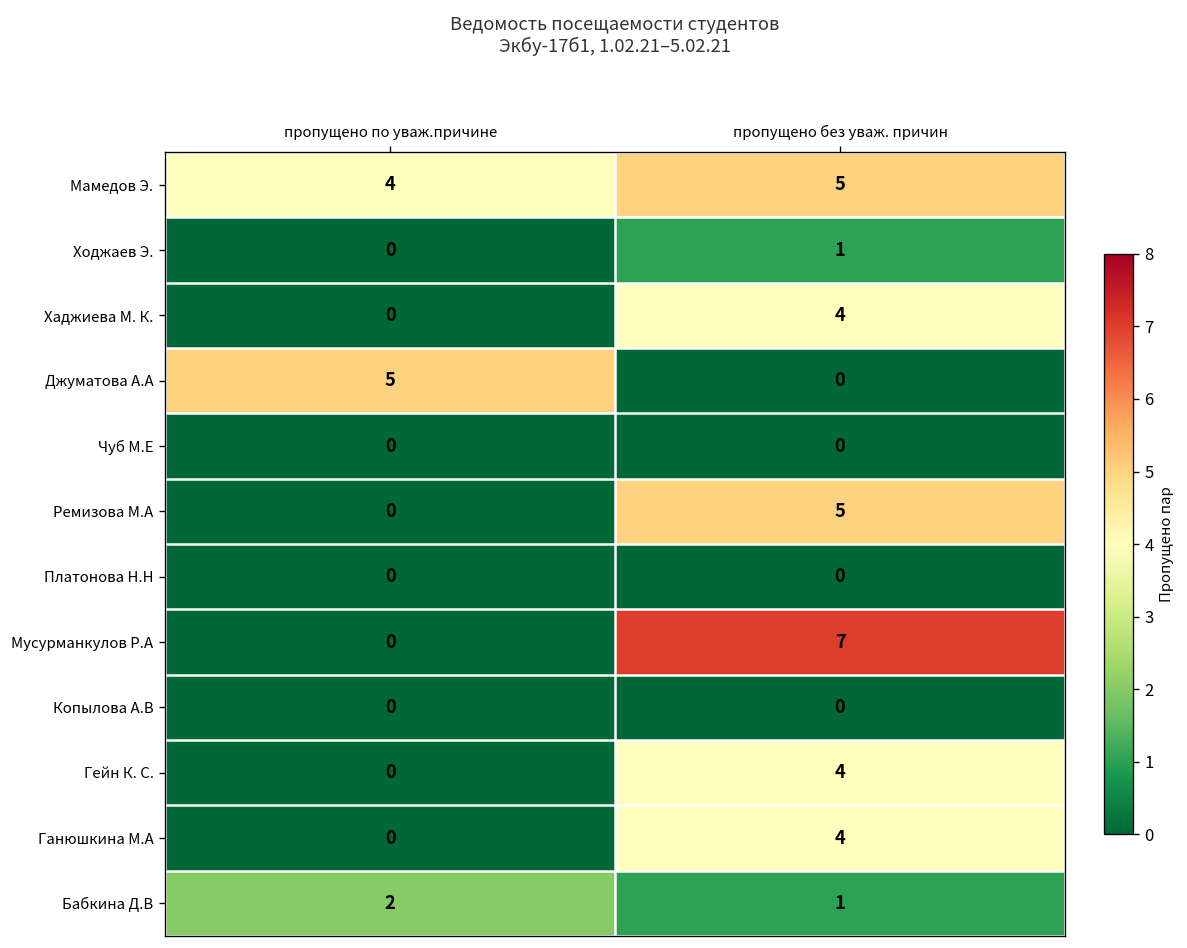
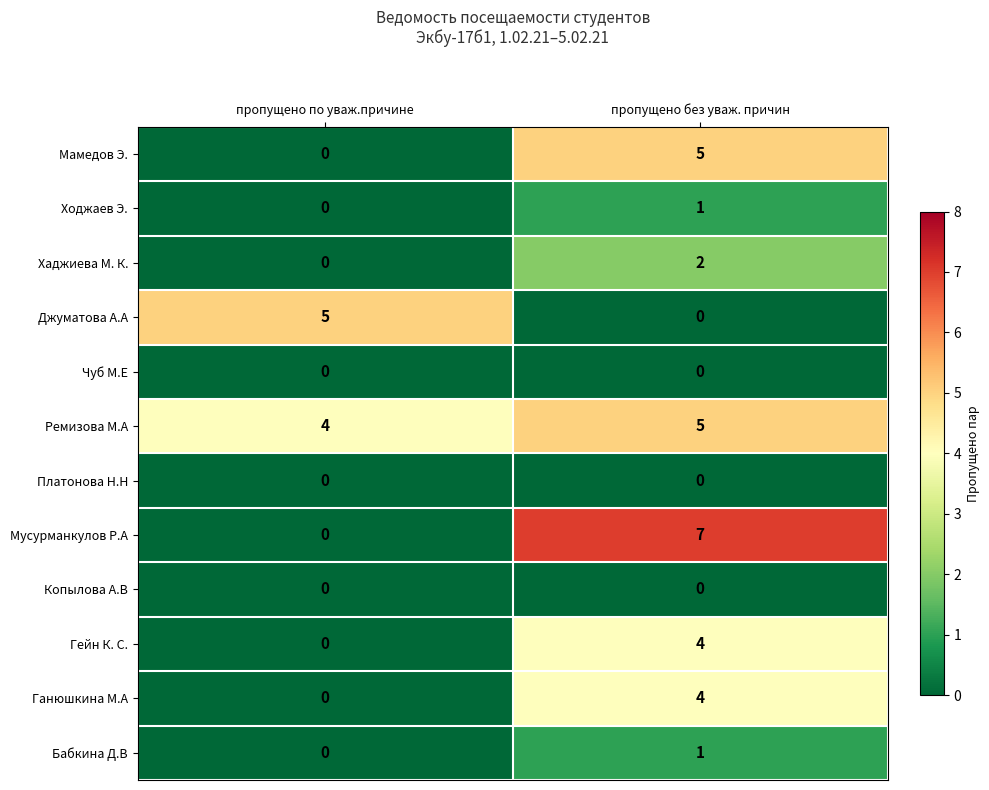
Мамедов Э., пропущено по уваж.причине: 4 -> 0
Хаджиева М. К., пропущено без уваж. причин: 4 -> 2
Ремизова М.А, пропущено по уваж.причине: 0 -> 4
Бабкина Д.В, пропущено по уваж.причине: 2 -> 0
